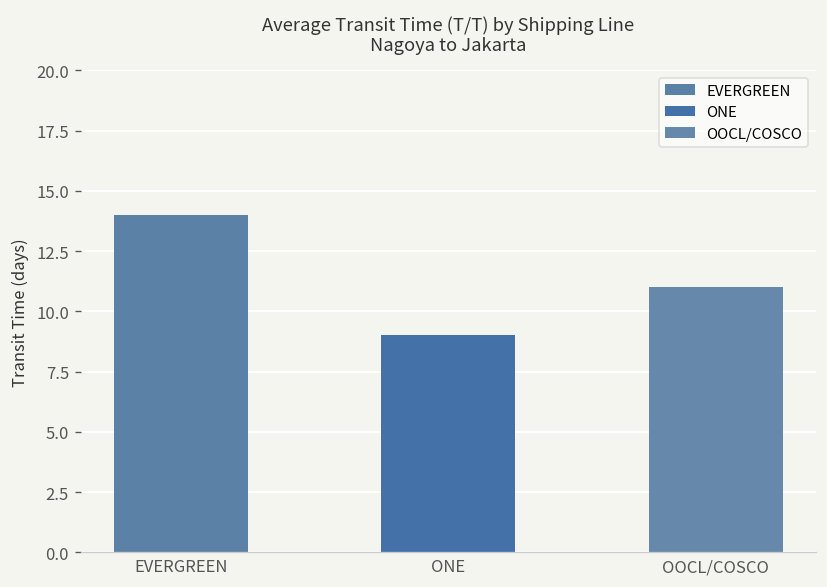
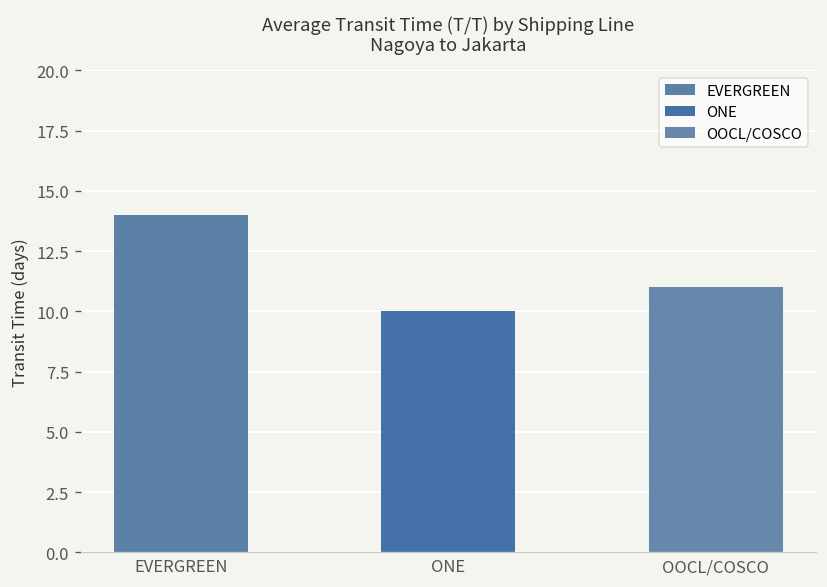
ONE: 9 -> 10
